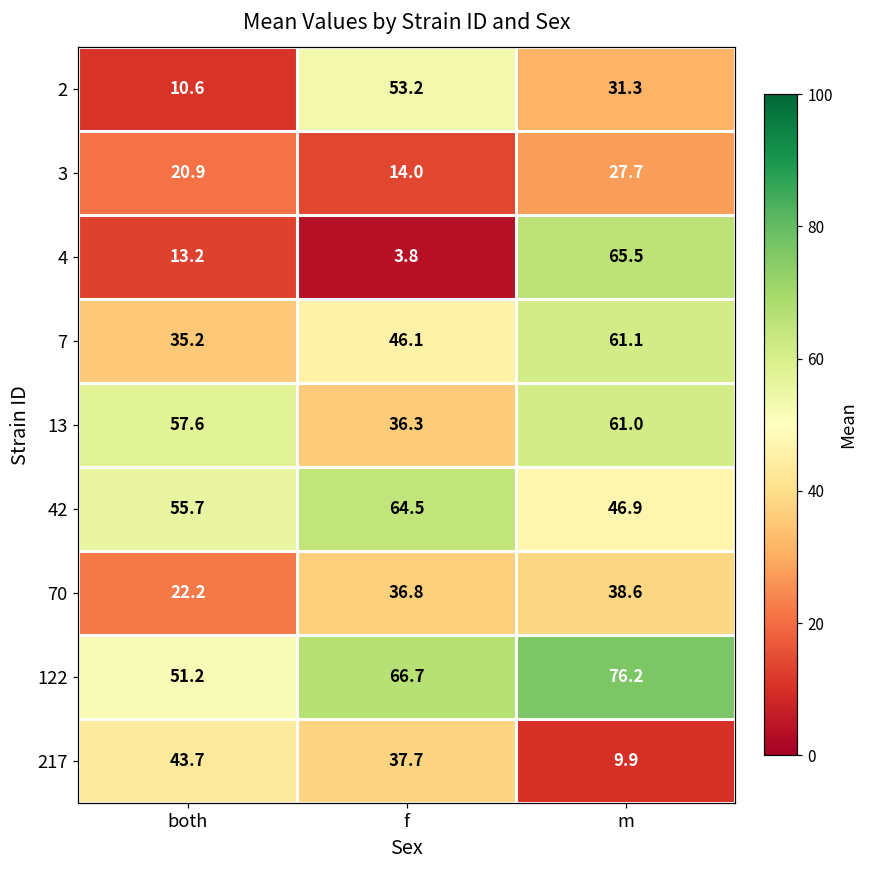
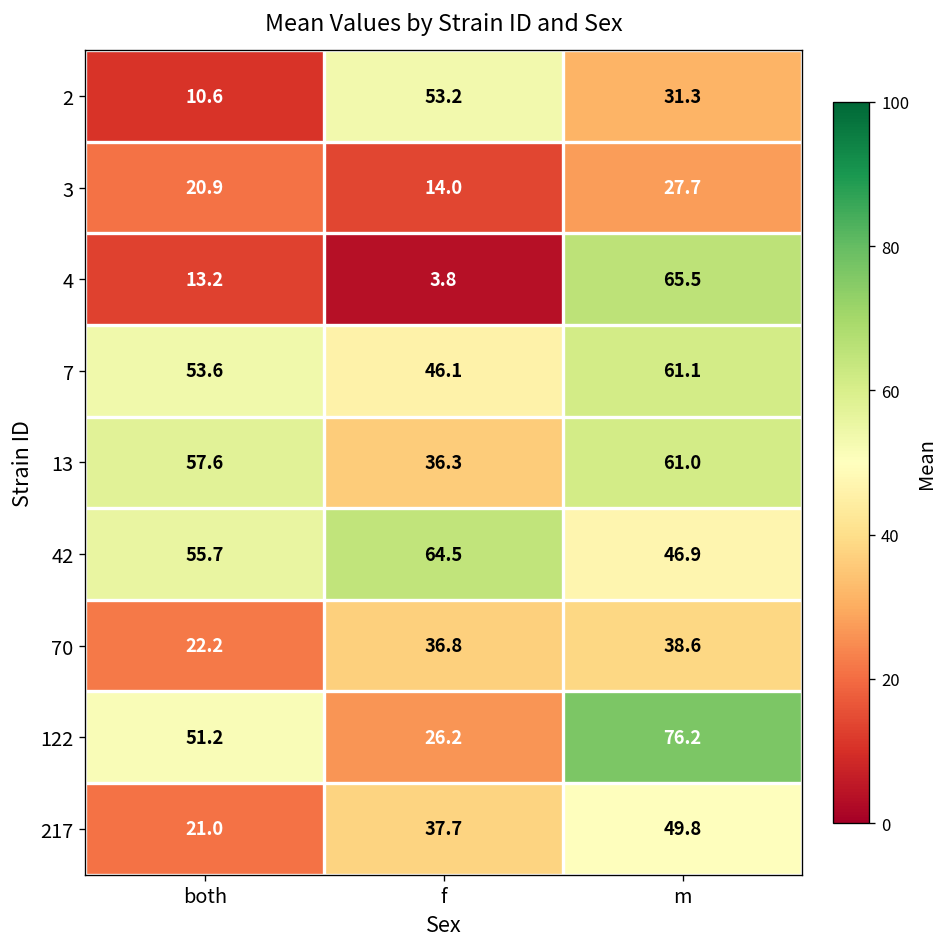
7, both: 35.2 -> 53.6
122, f: 66.7 -> 26.2
217, both: 43.7 -> 21.0
217, m: 9.9 -> 49.8
